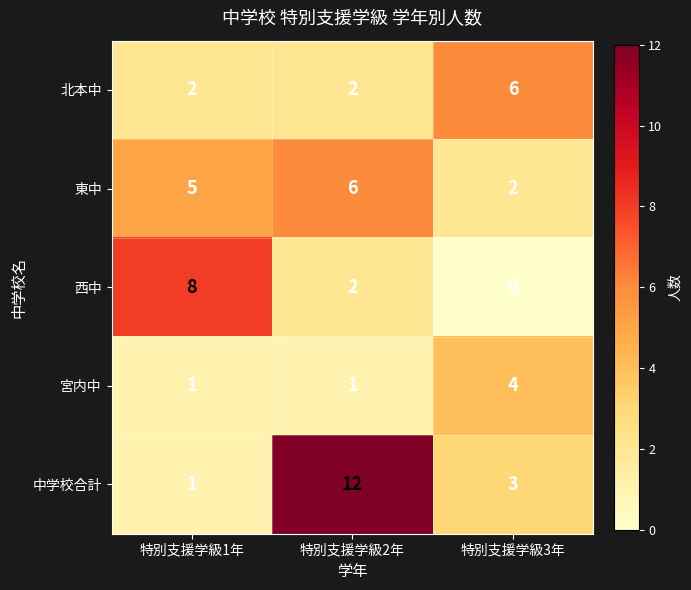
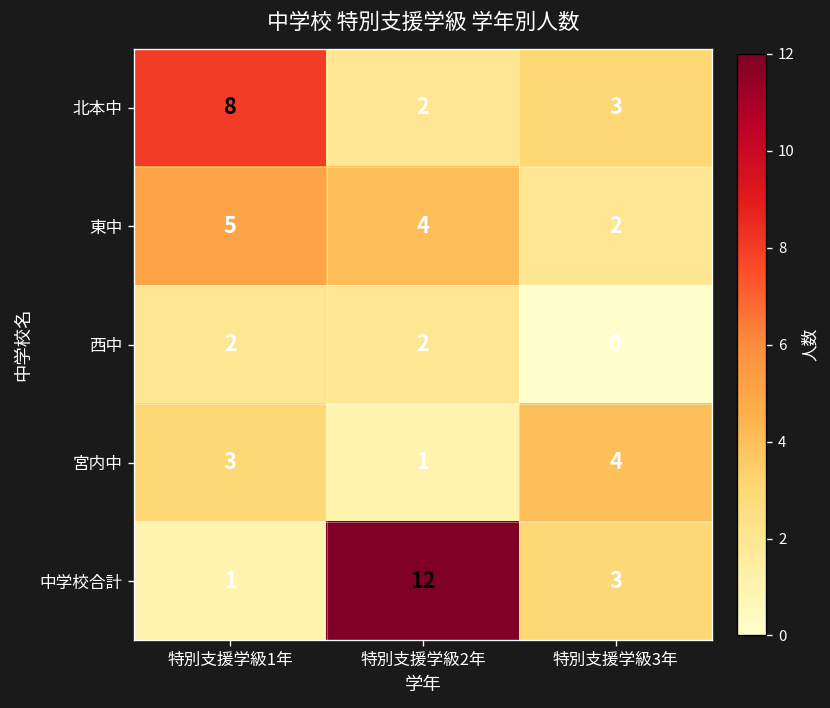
北本中, 特別支援学級1年: 2 -> 8
北本中, 特別支援学級3年: 6 -> 3
東中, 特別支援学級2年: 6 -> 4
西中, 特別支援学級1年: 8 -> 2
宮内中, 特別支援学級1年: 1 -> 3
